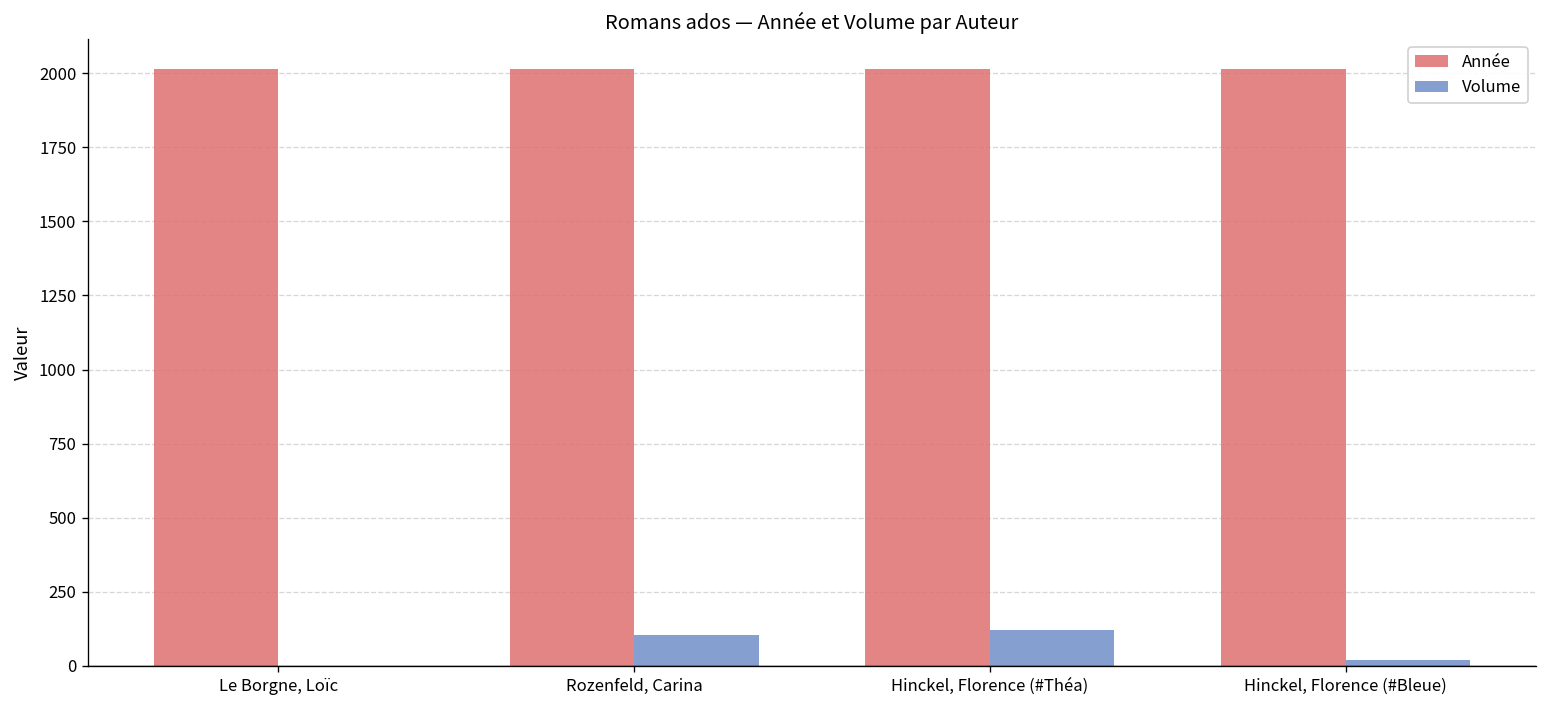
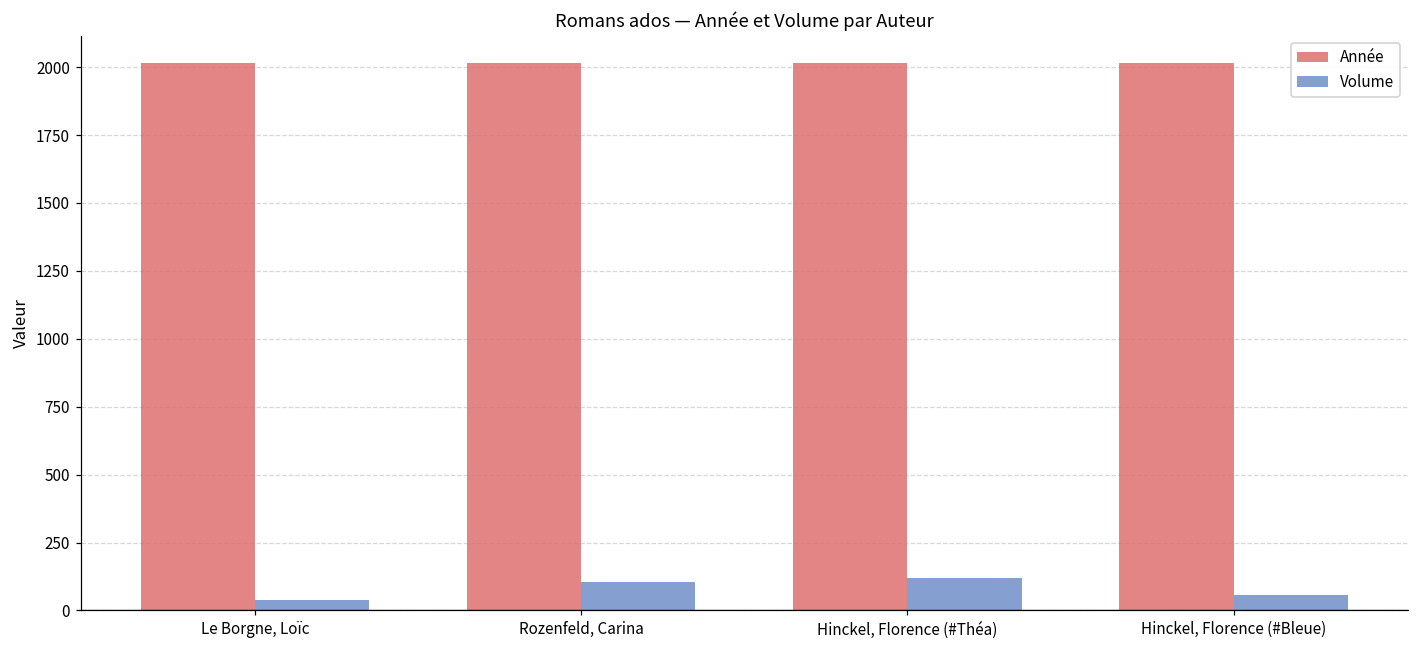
Volume, Le Borgne, Loïc: 0 -> 40
Volume, Hinckel, Florence (#Bleue): 20 -> 60
